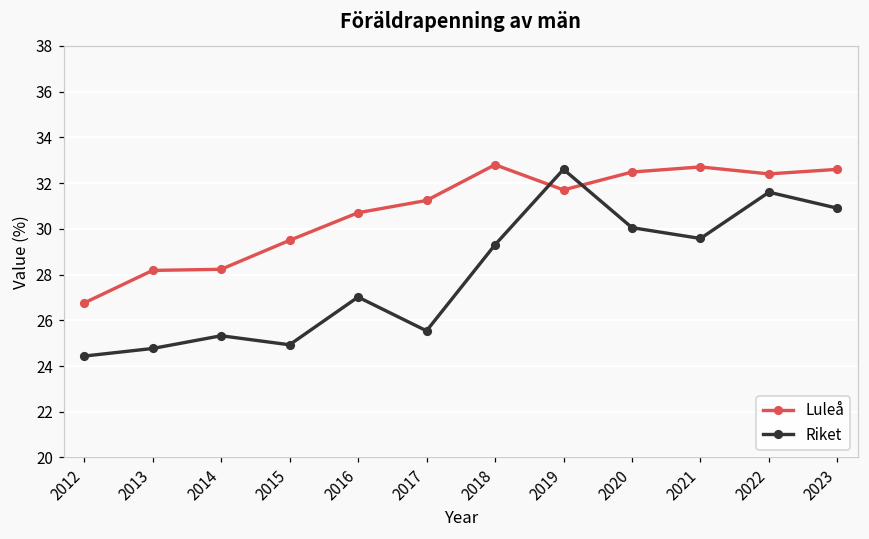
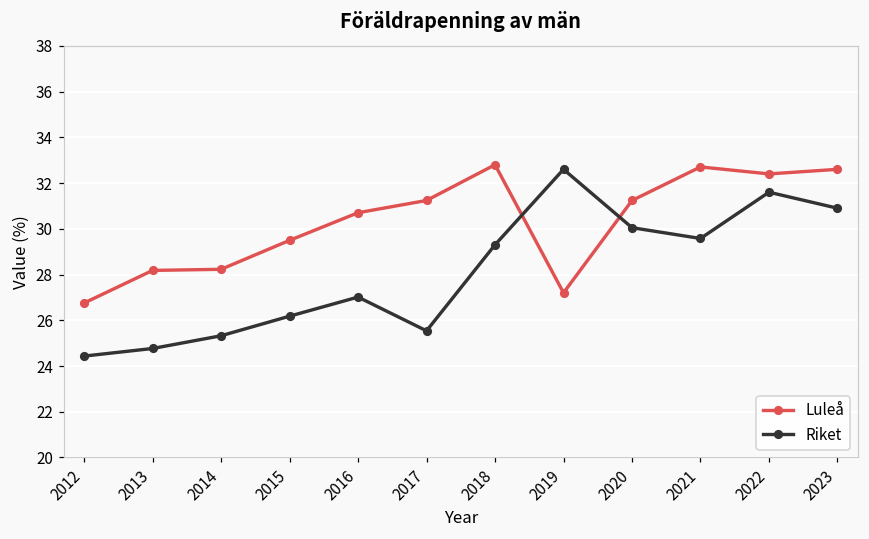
Riket, 2015: 24.9 -> 26.2
Luleå, 2019: 31.7 -> 27.2
Luleå, 2020: 32.5 -> 31.2
